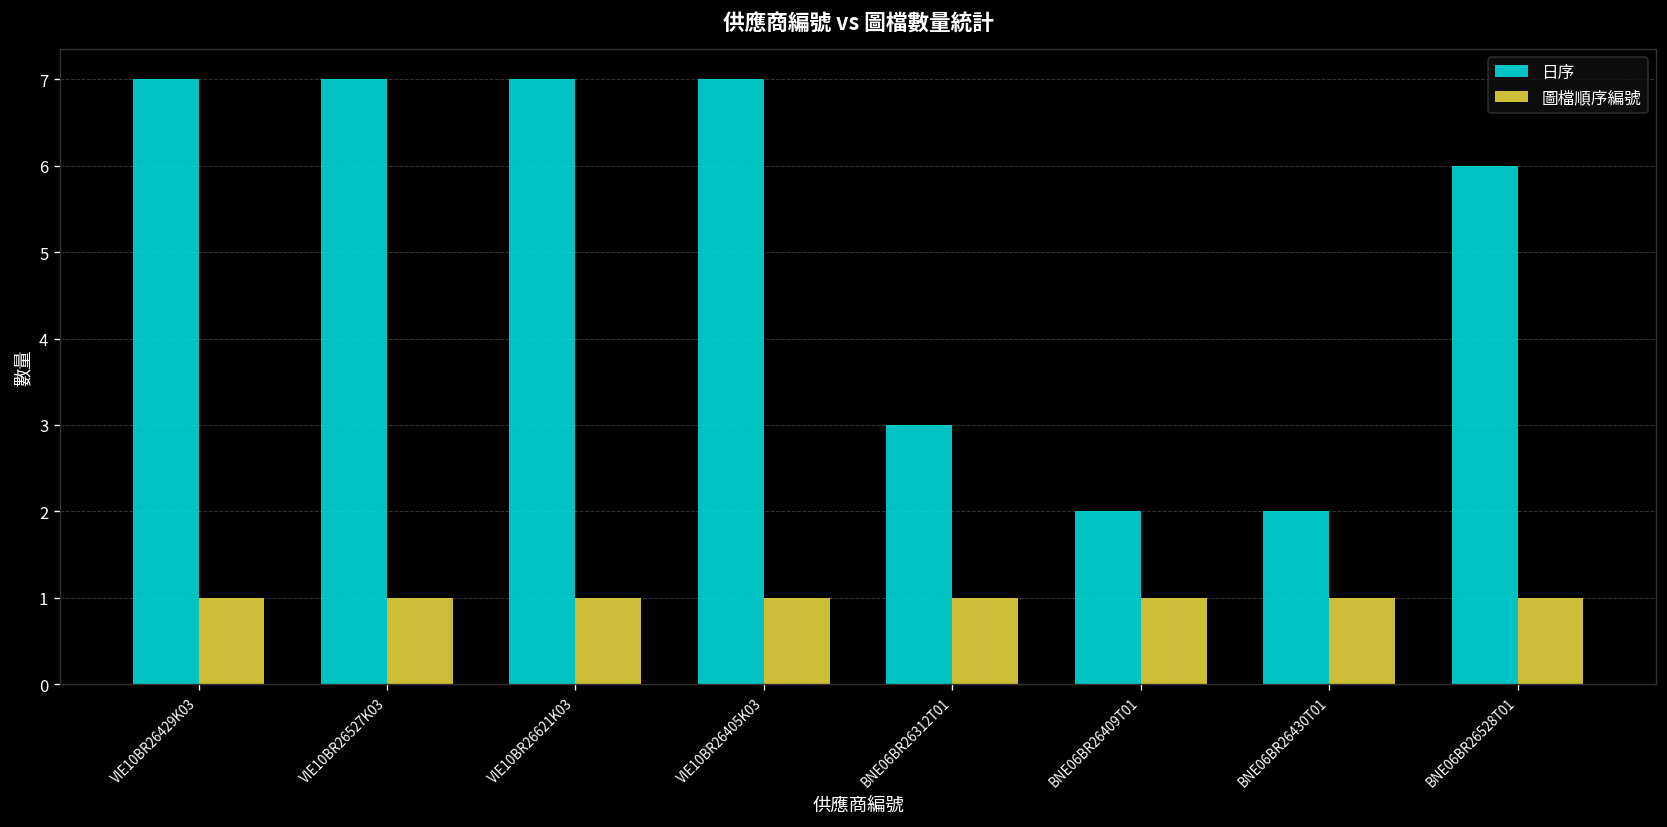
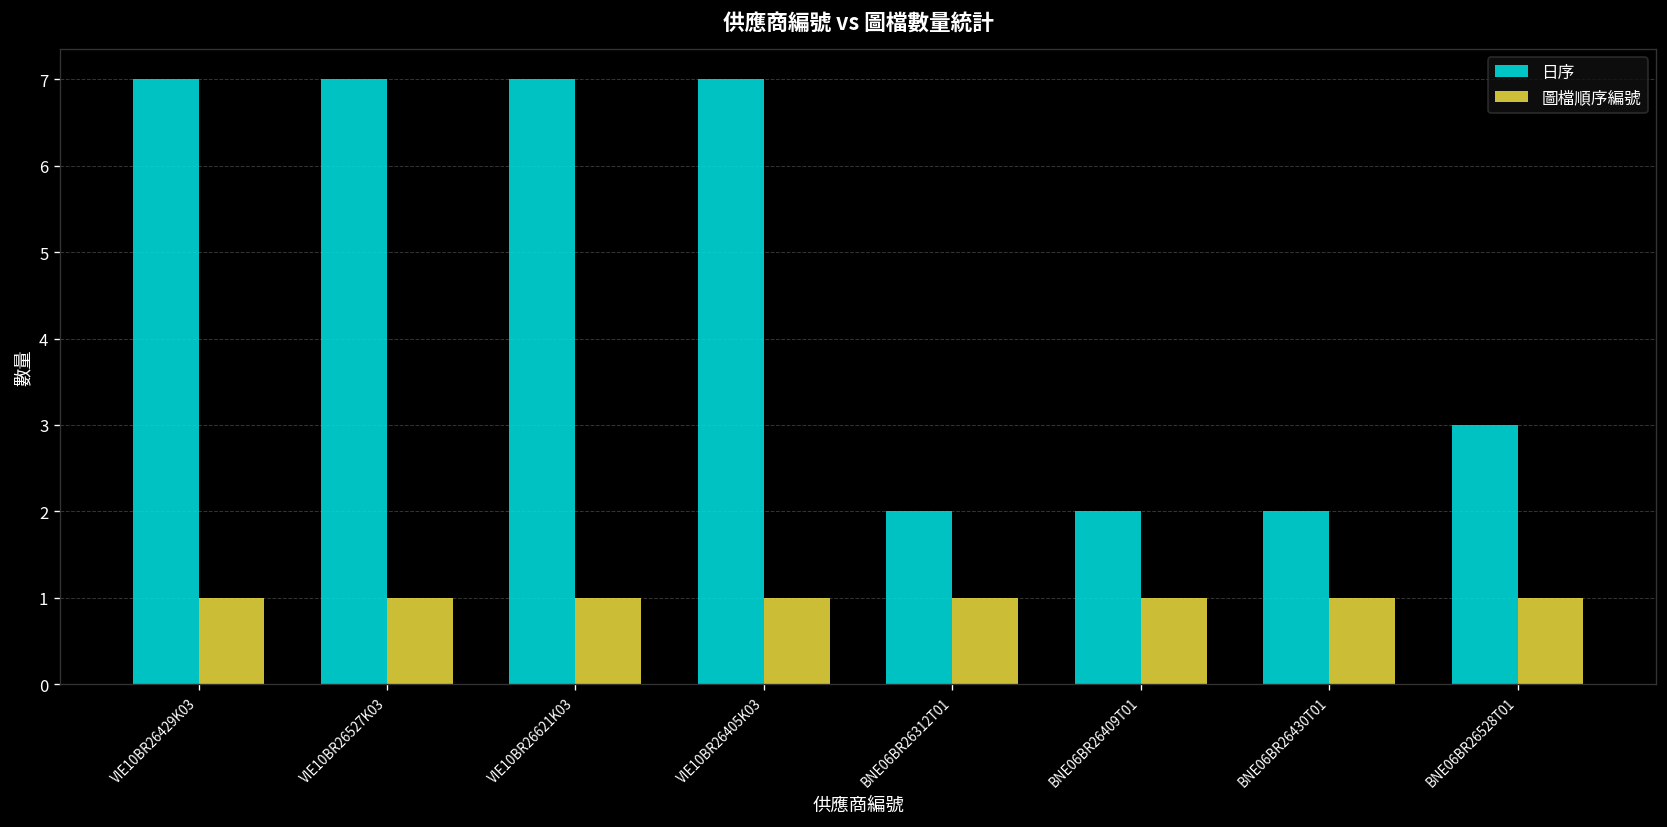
日序, BNE06BR26312T01: 3 -> 2
日序, BNE06BR26528T01: 6 -> 3
